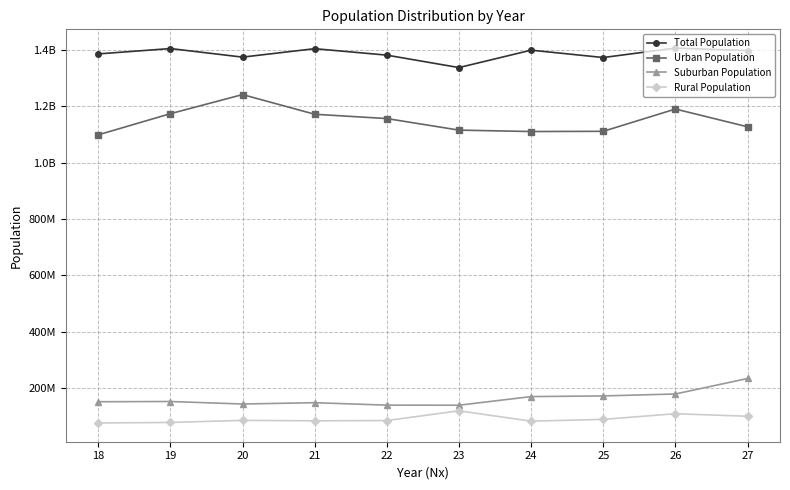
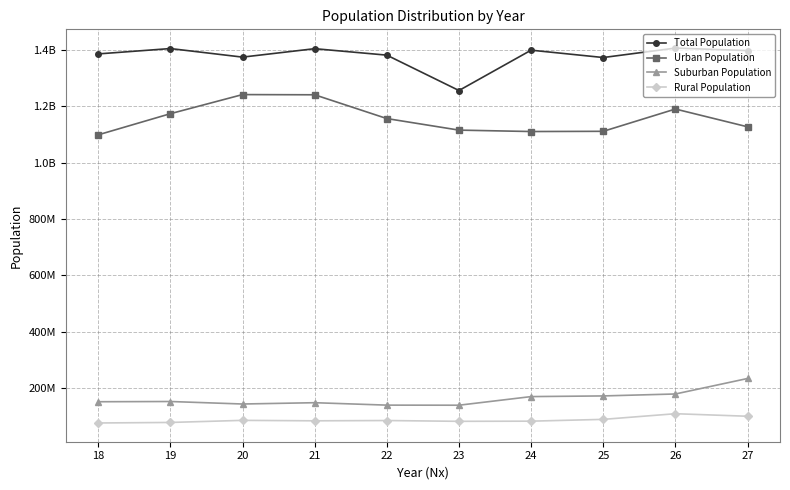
Urban Population, 21: 1170000000 -> 1240000000
Total Population, 23: 1340000000 -> 1260000000
Rural Population, 23: 120000000 -> 80000000
